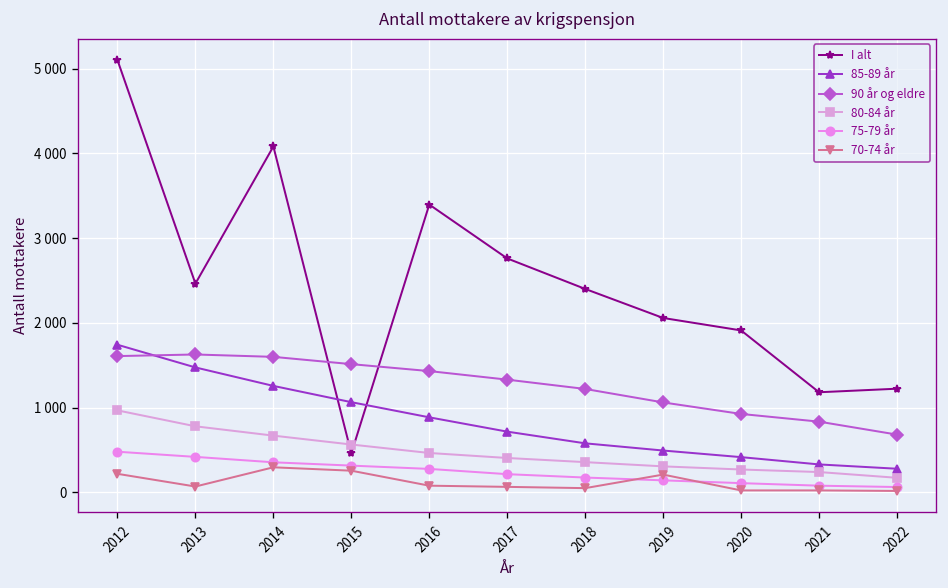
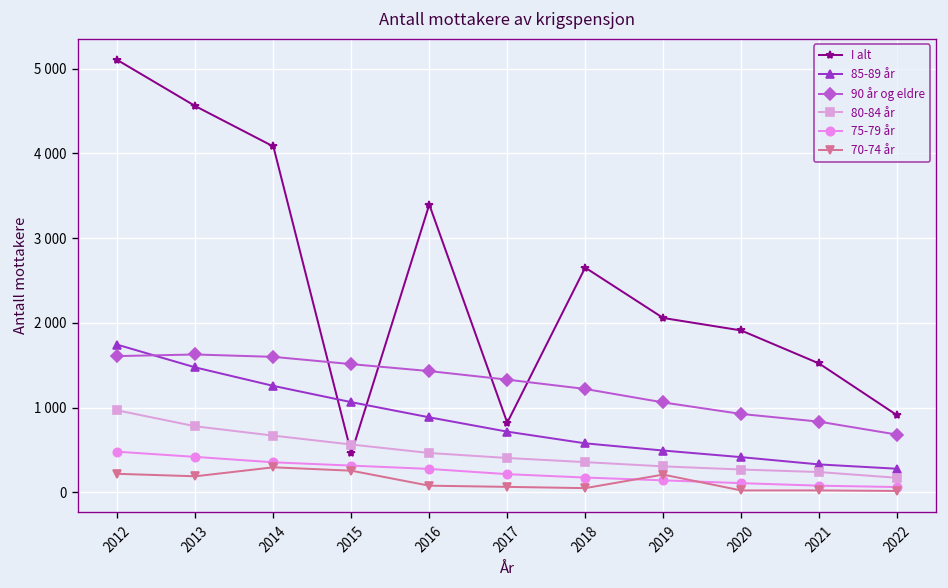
I alt, 2013: 2500 -> 4600
70-74 år, 2013: 100 -> 200
I alt, 2017: 2800 -> 800
I alt, 2018: 2400 -> 2700
I alt, 2021: 1200 -> 1500
I alt, 2022: 1200 -> 900
